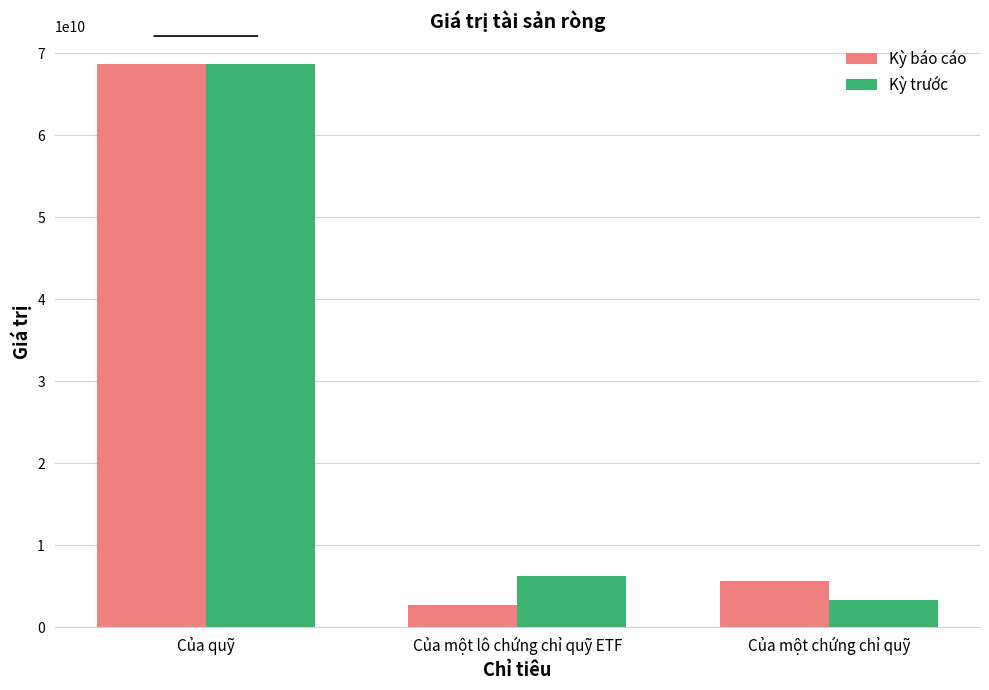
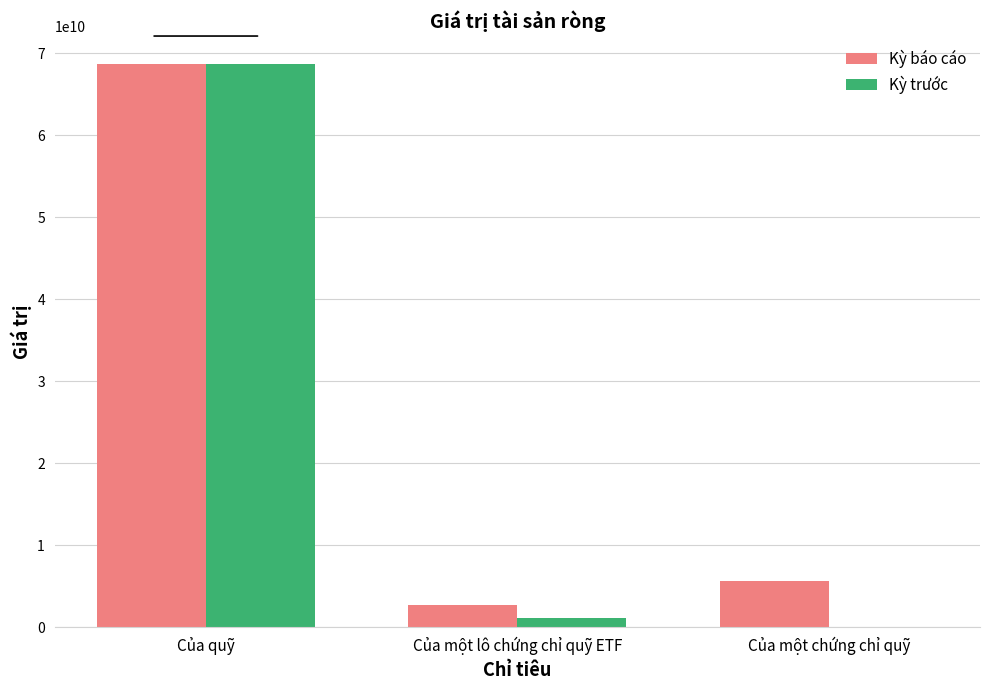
Kỳ trước, Của một lô chứng chỉ quỹ ETF: 6000000000 -> 1000000000
Kỳ trước, Của một chứng chỉ quỹ: 3000000000 -> 0
